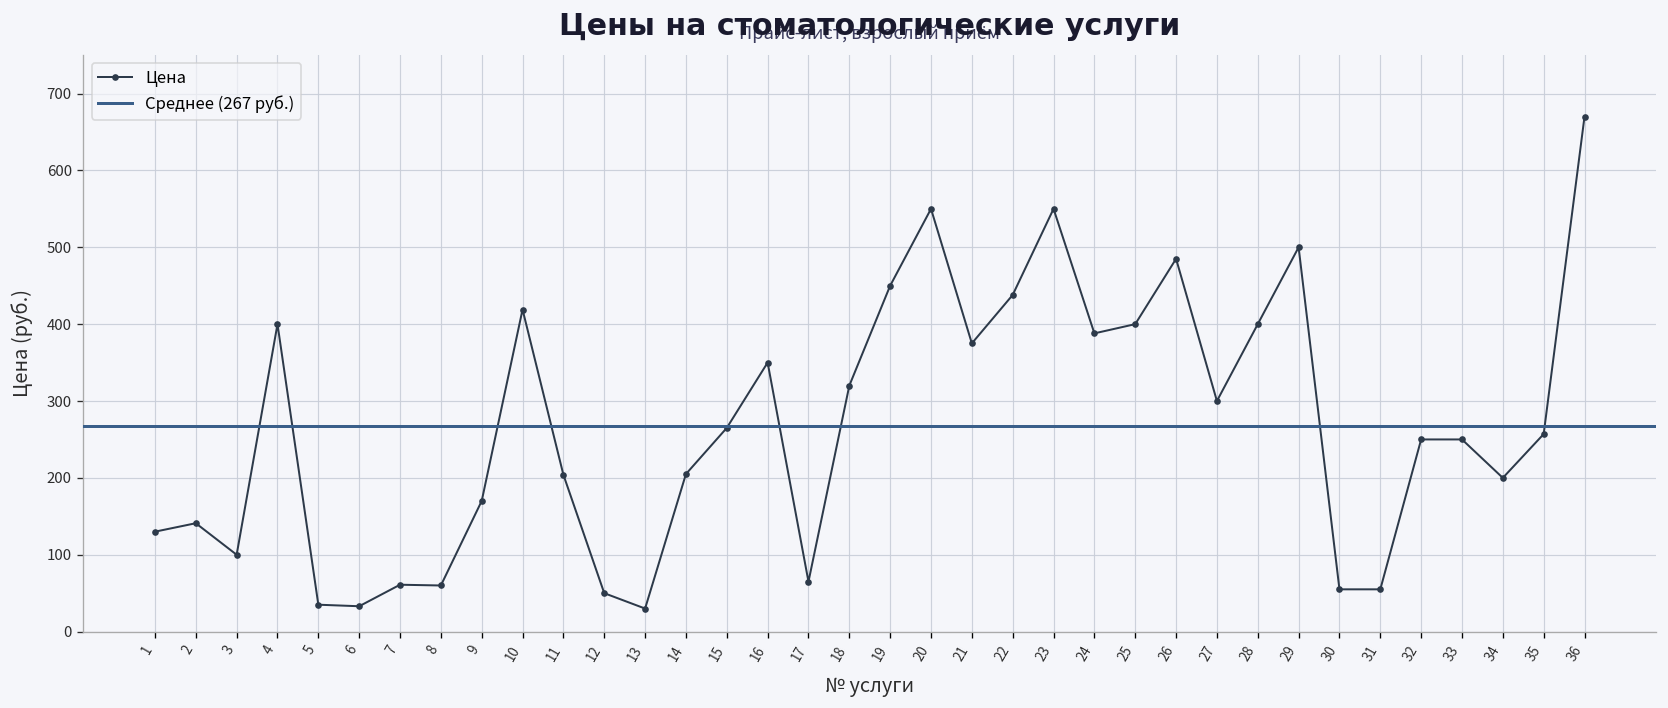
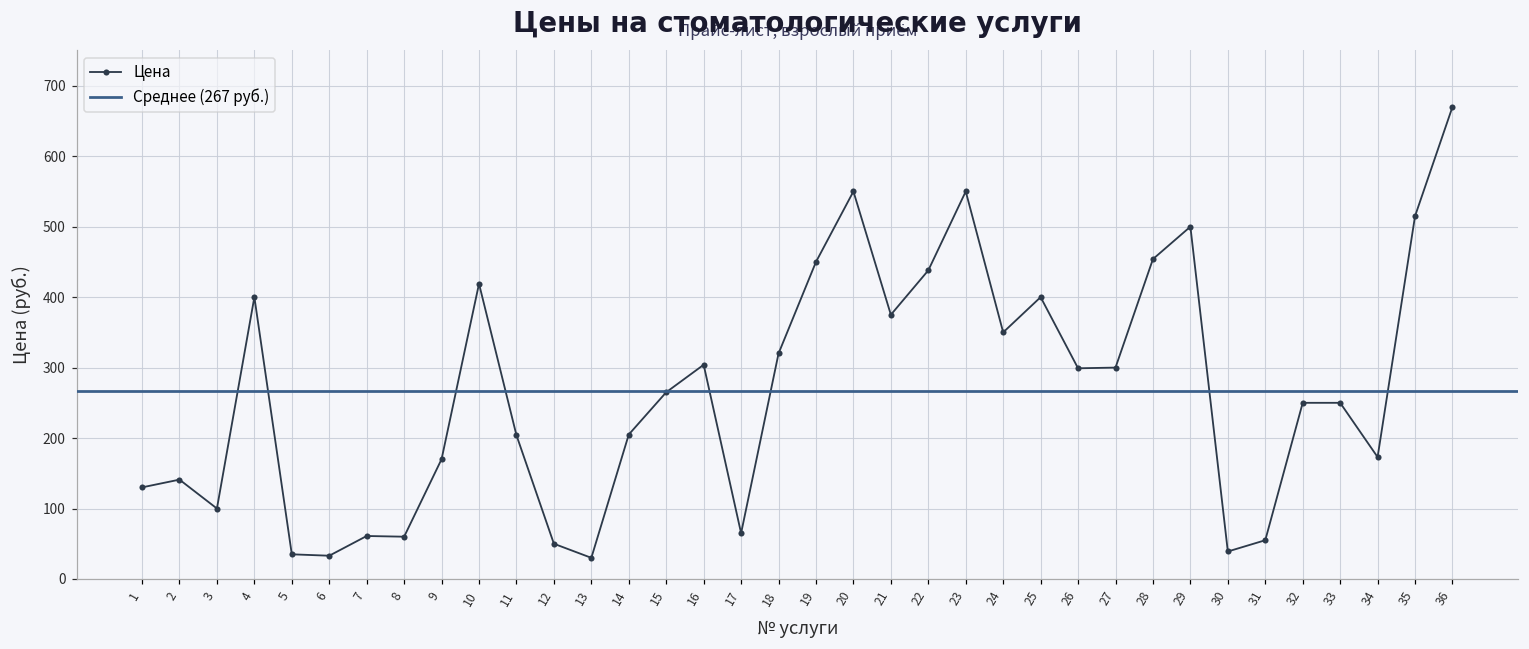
16: 350 -> 300
24: 390 -> 350
26: 490 -> 300
28: 400 -> 450
30: 60 -> 40
34: 200 -> 170
35: 260 -> 520
